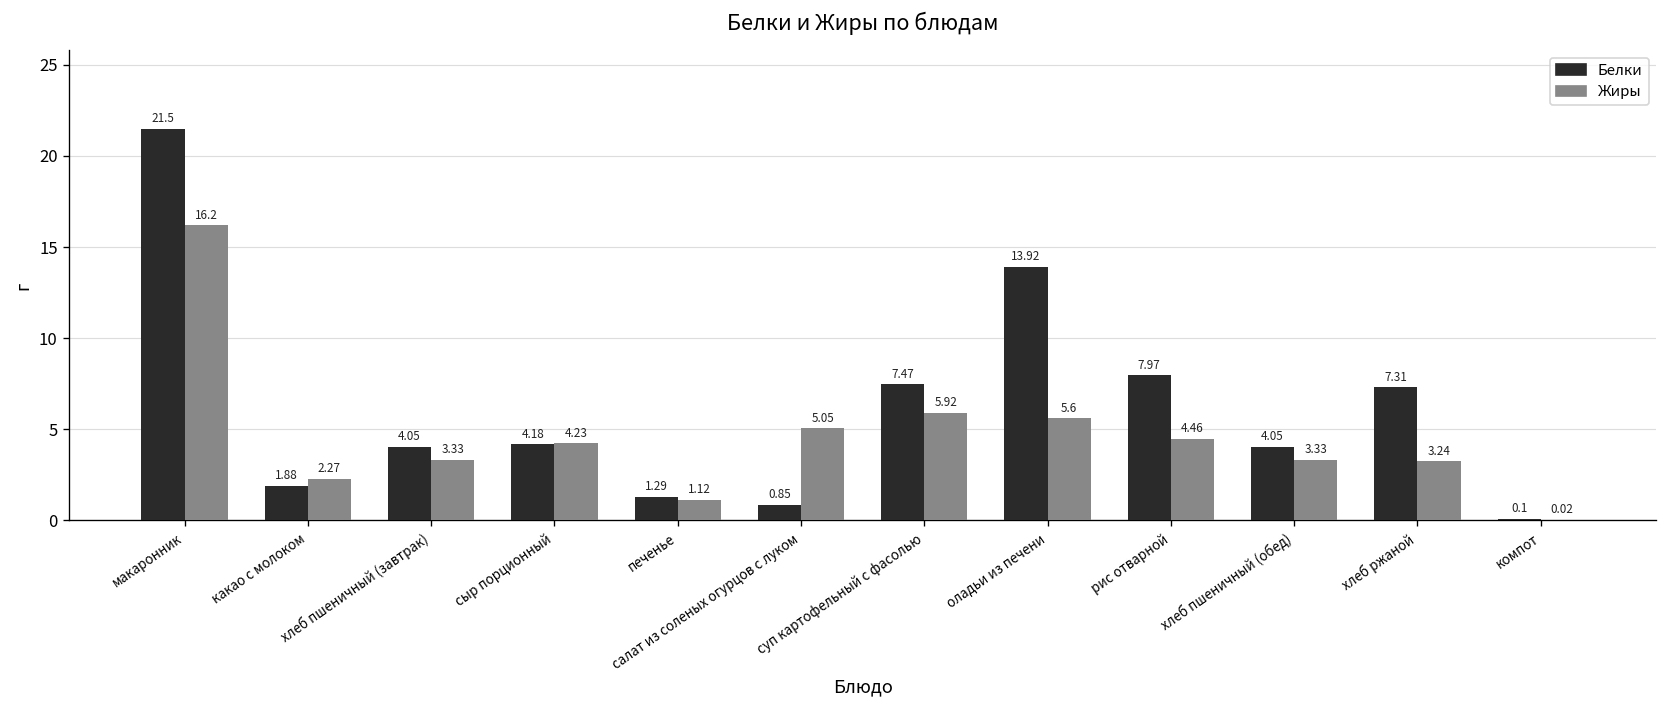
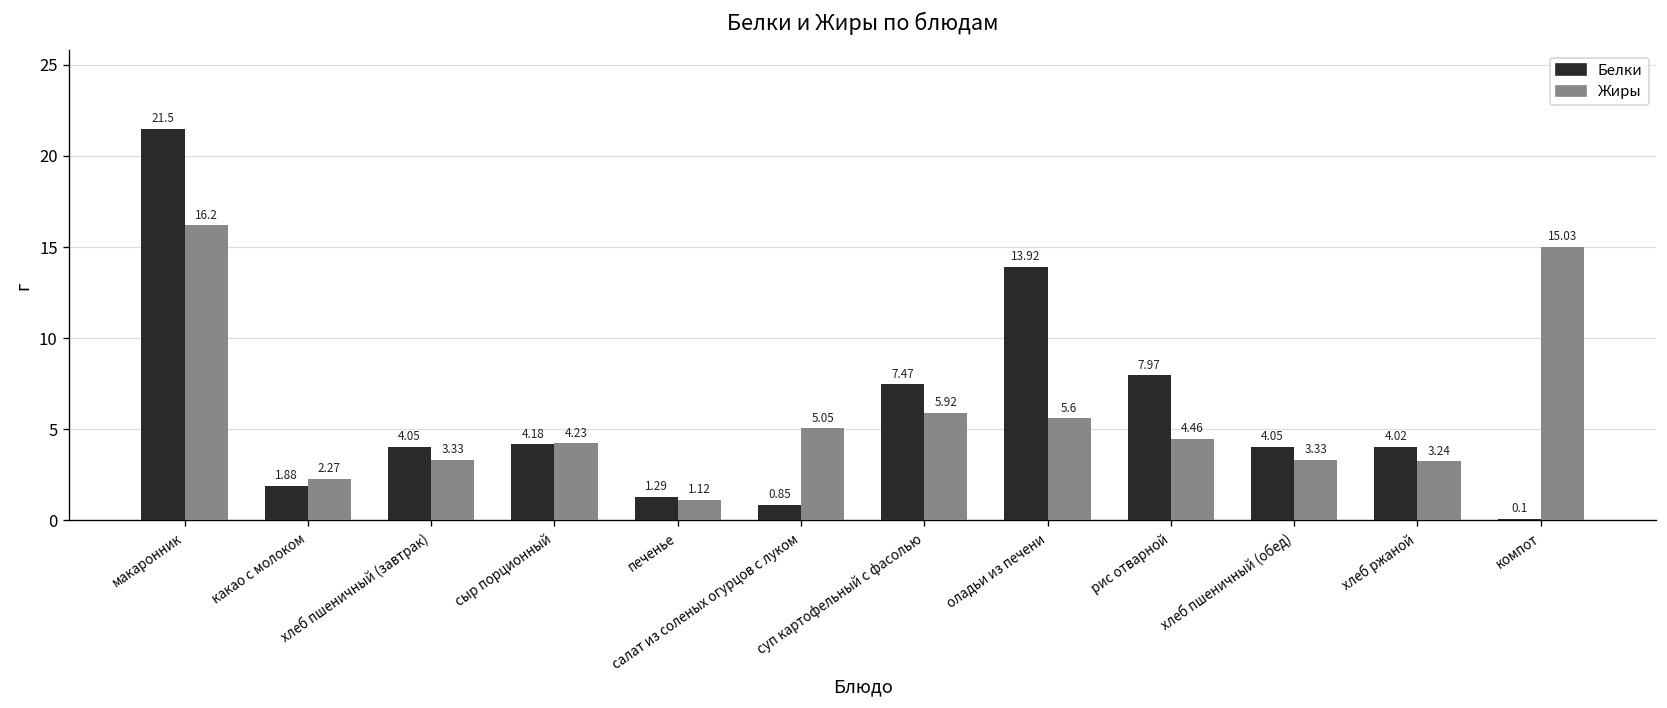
Белки, хлеб ржаной: 7.31 -> 4.02
Жиры, компот: 0.02 -> 15.03
